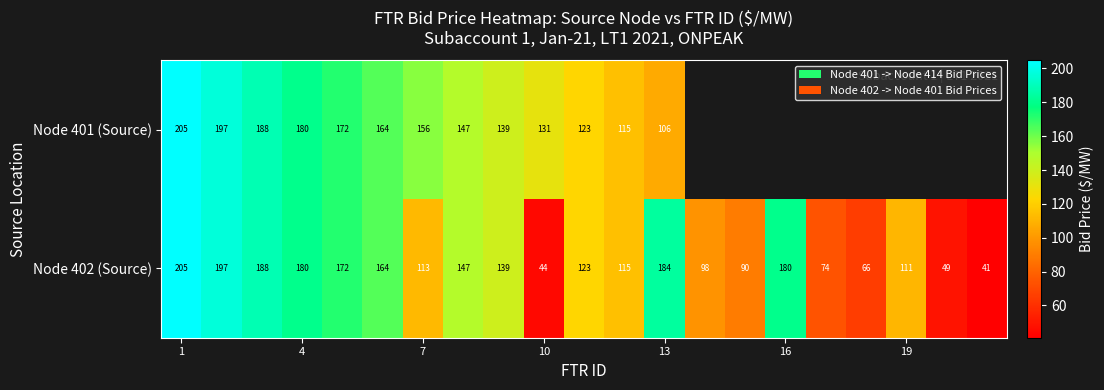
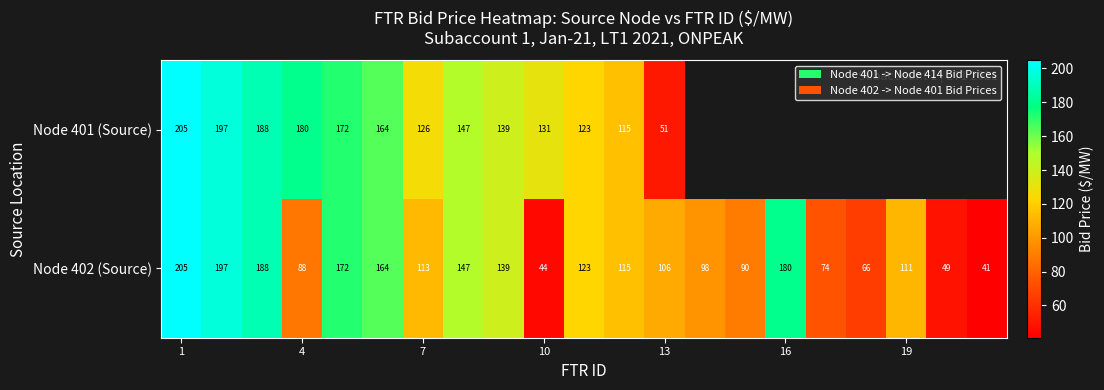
Node 401 (Source), 7: 156 -> 126
Node 401 (Source), 13: 106 -> 51
Node 402 (Source), 4: 180 -> 88
Node 402 (Source), 13: 184 -> 106
